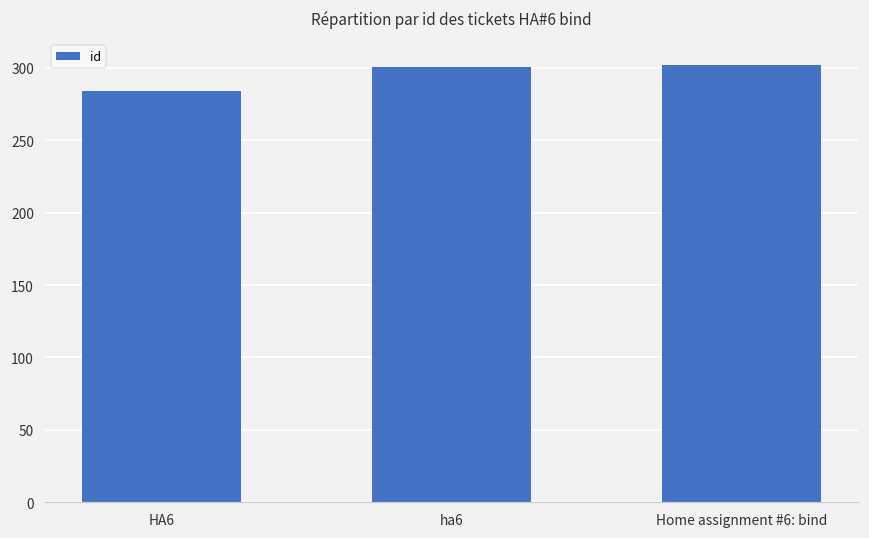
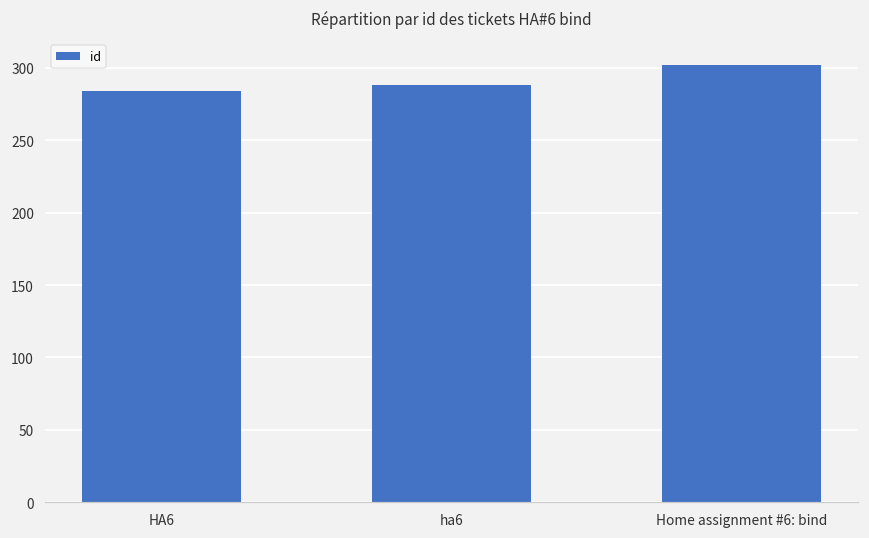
ha6: 301 -> 288
